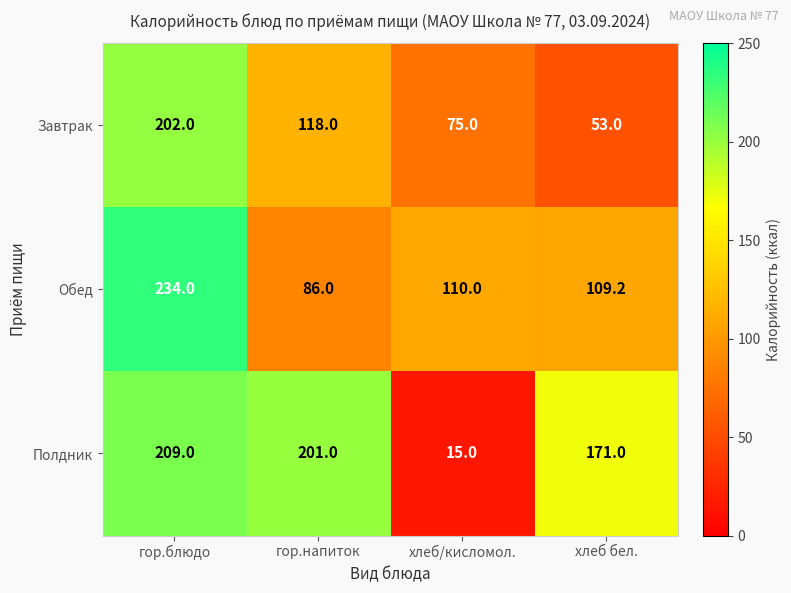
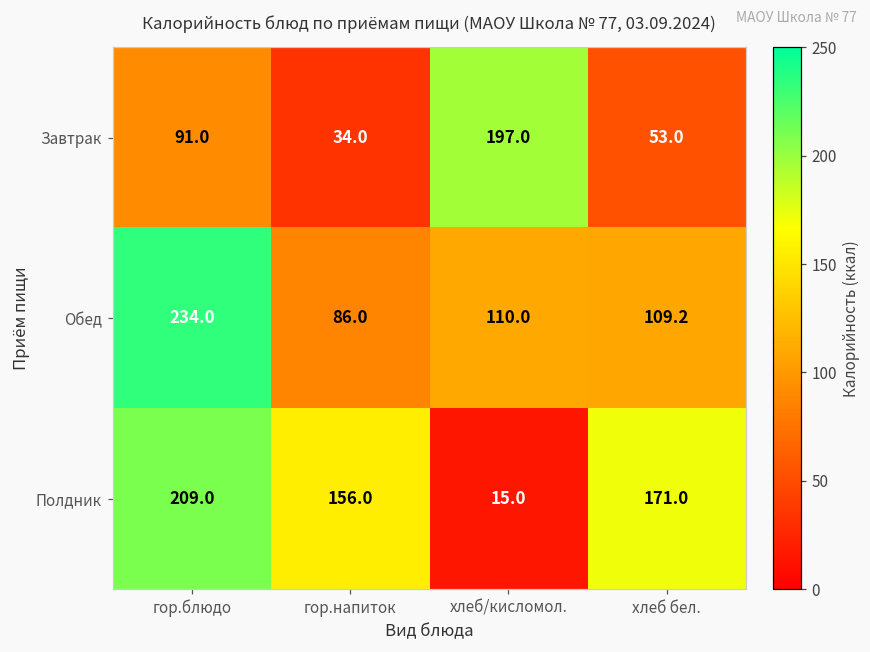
Завтрак, гор.блюдо: 202.0 -> 91.0
Завтрак, гор.напиток: 118.0 -> 34.0
Завтрак, хлеб/кисломол.: 75.0 -> 197.0
Полдник, гор.напиток: 201.0 -> 156.0
